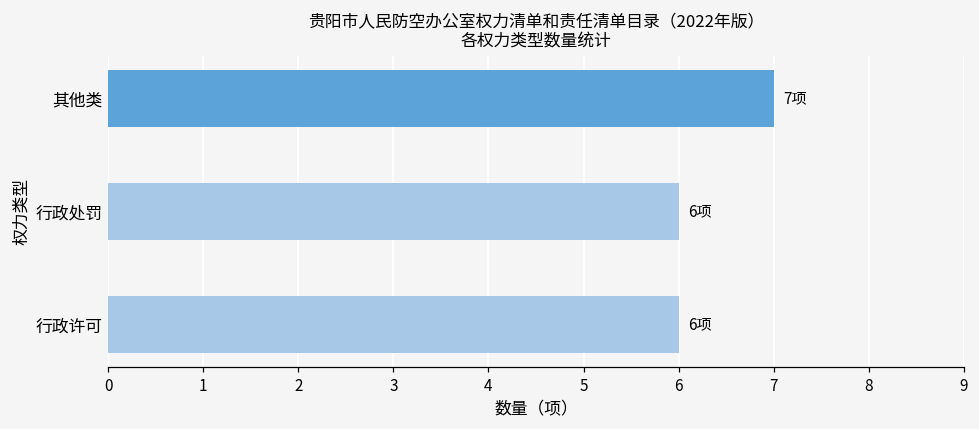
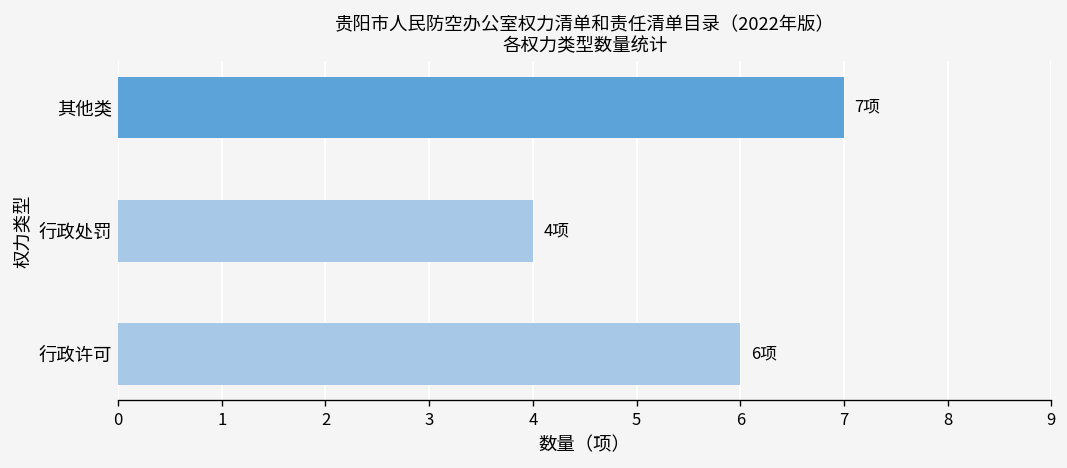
行政处罚: 6项 -> 4项
